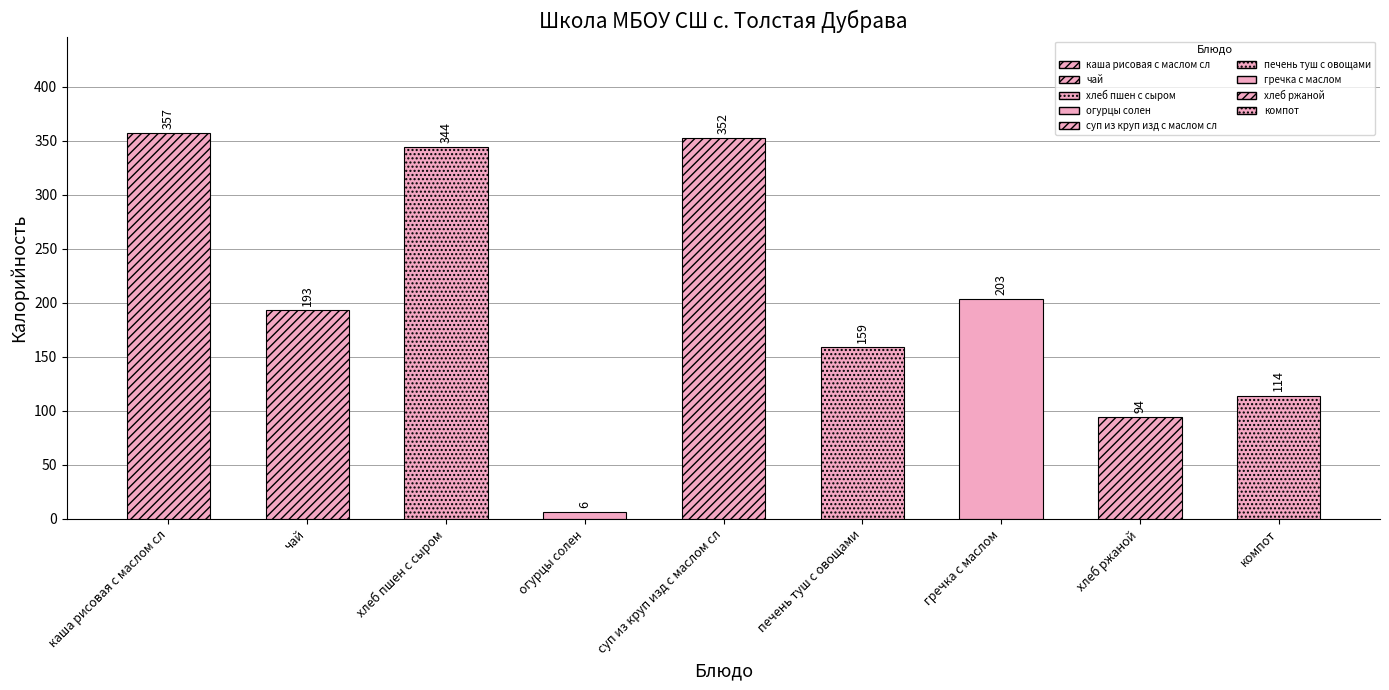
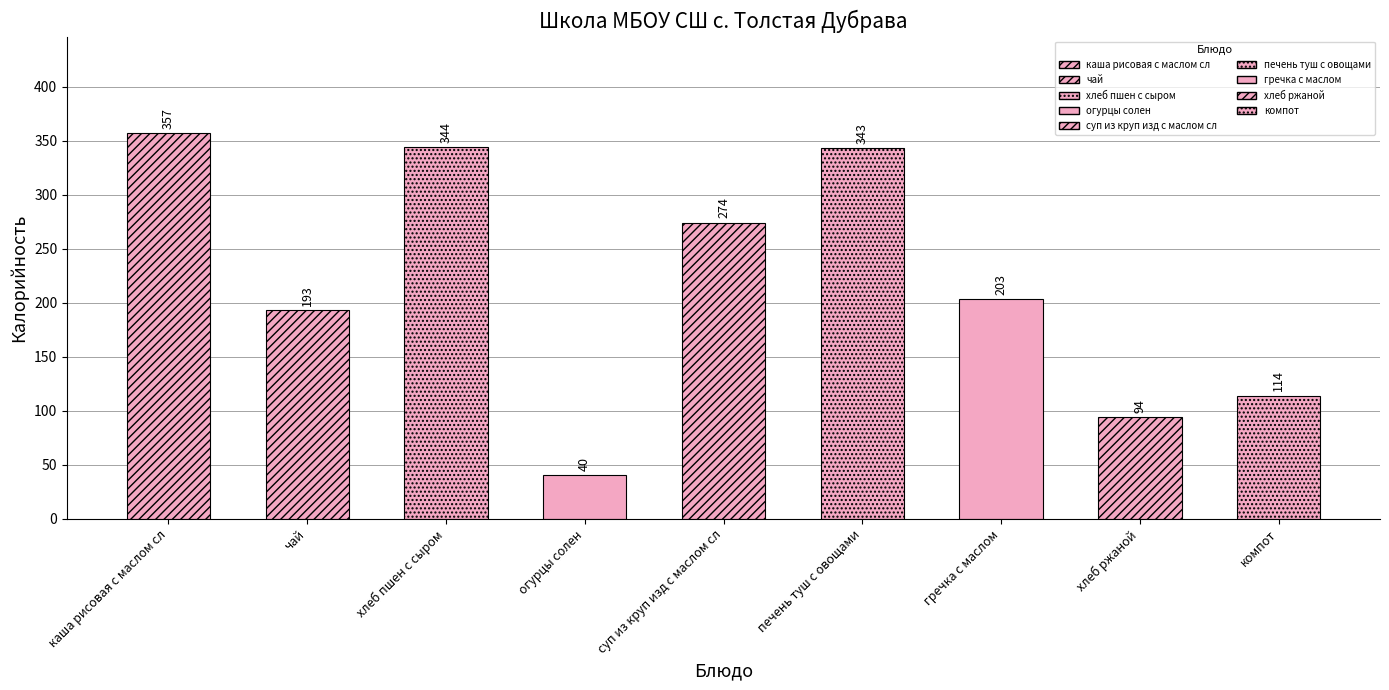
огурцы солен: 6 -> 40
суп из круп изд с маслом сл: 352 -> 274
печень туш с овощами: 159 -> 343
